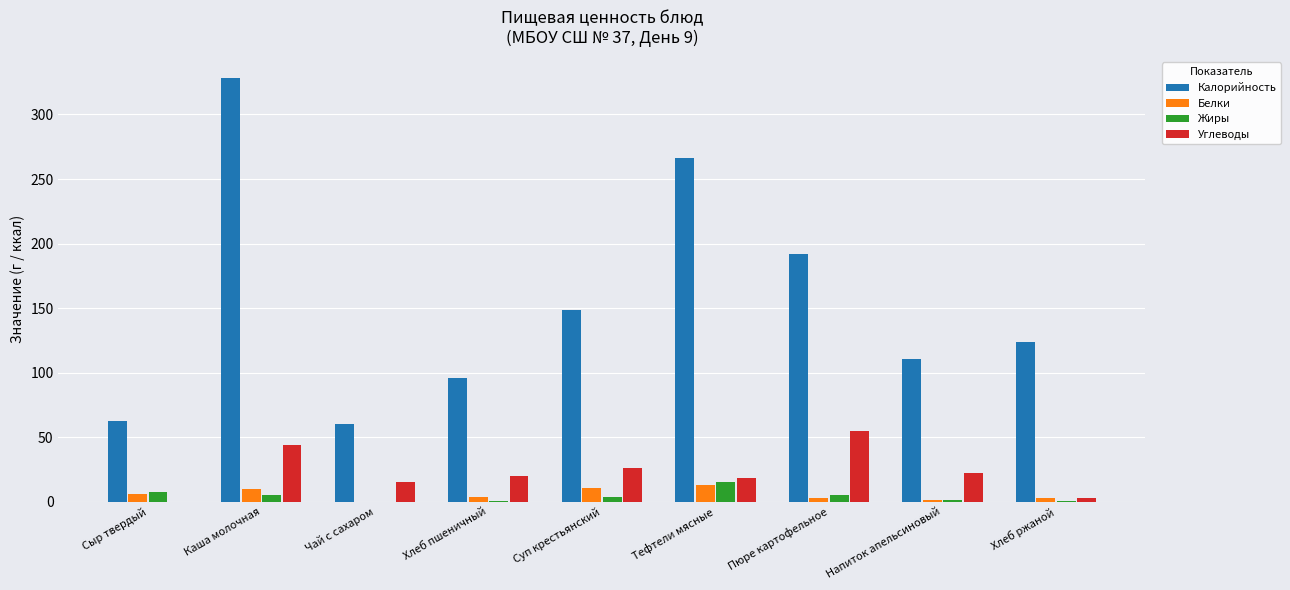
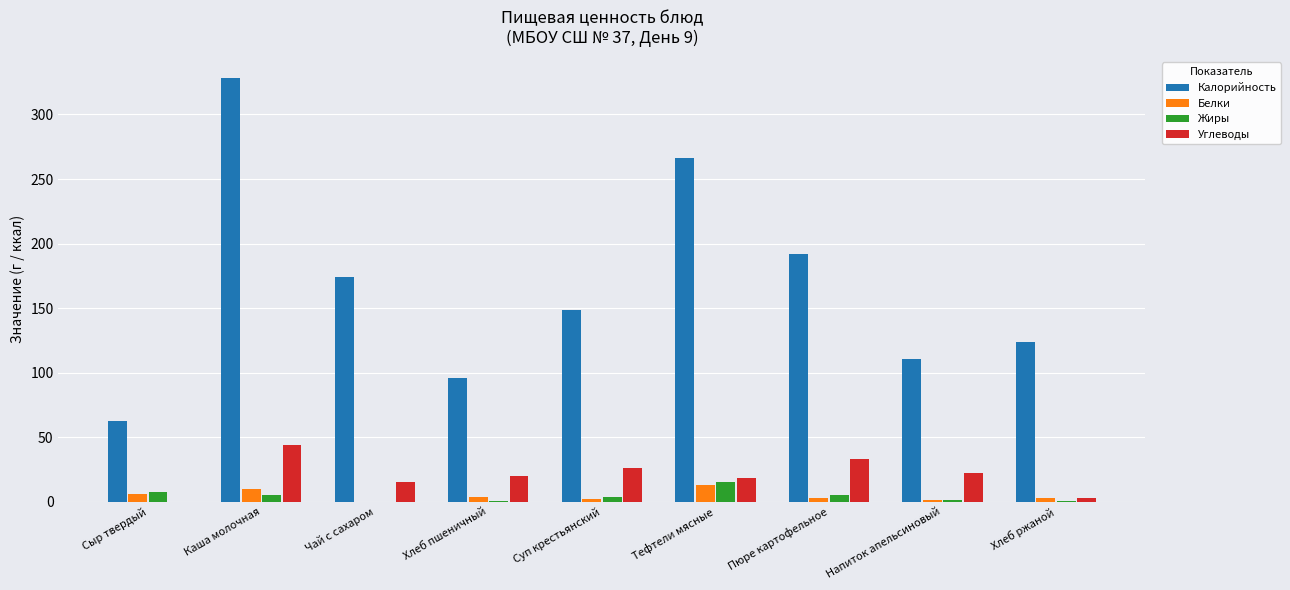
Калорийность, Чай с сахаром: 60 -> 174
Белки, Суп крестьянский: 11 -> 2
Углеводы, Пюре картофельное: 55 -> 33
